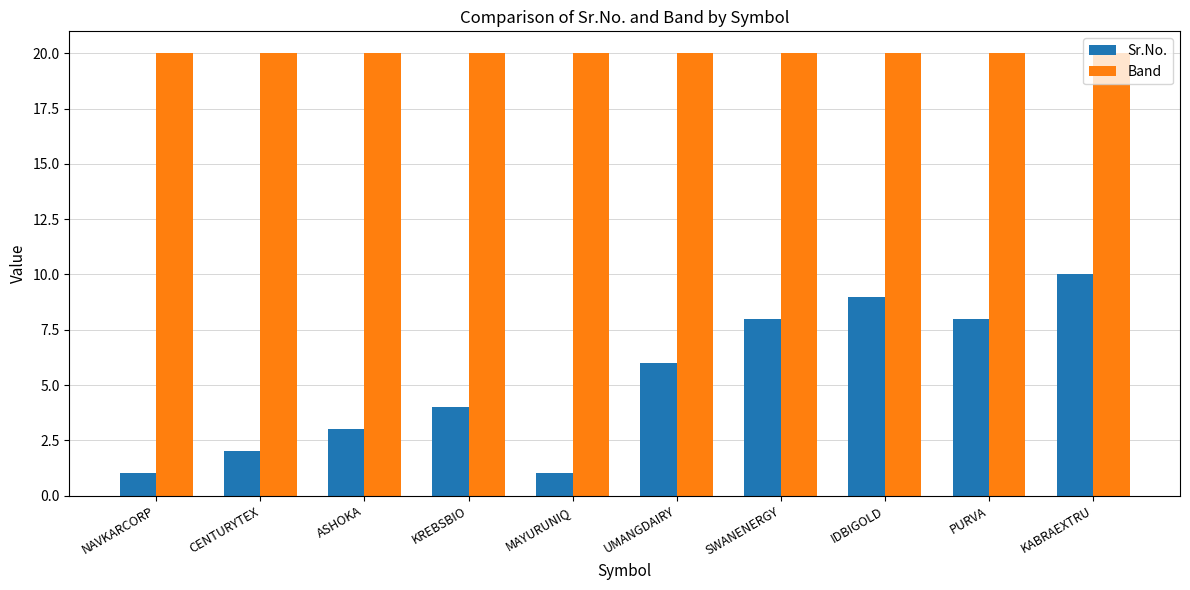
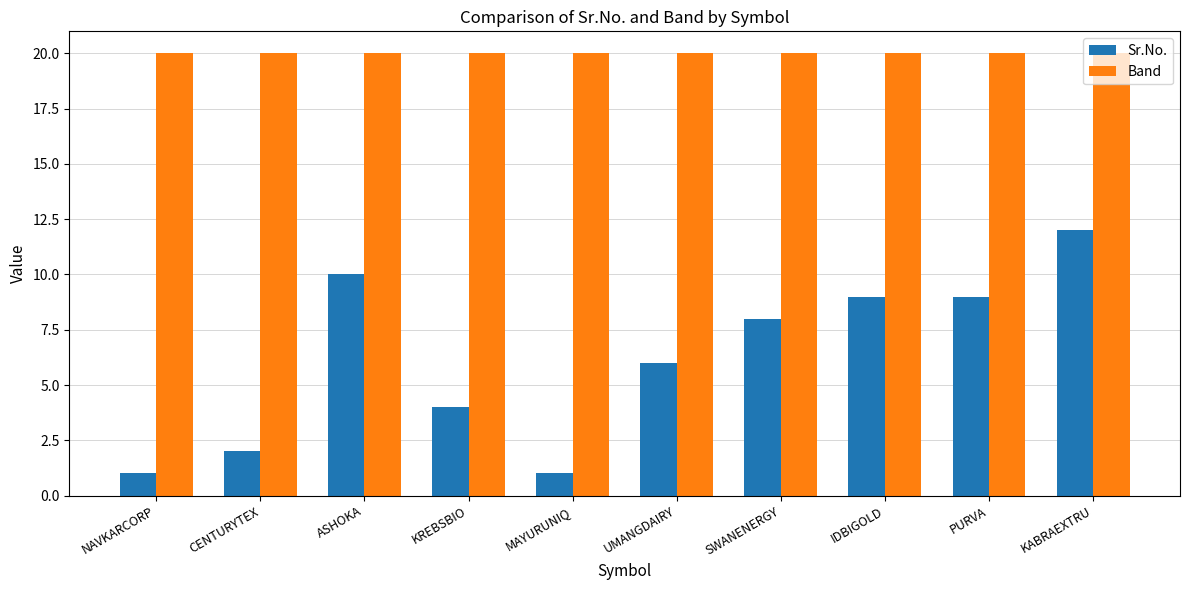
Sr.No., ASHOKA: 3 -> 10
Sr.No., PURVA: 8 -> 9
Sr.No., KABRAEXTRU: 10 -> 12
